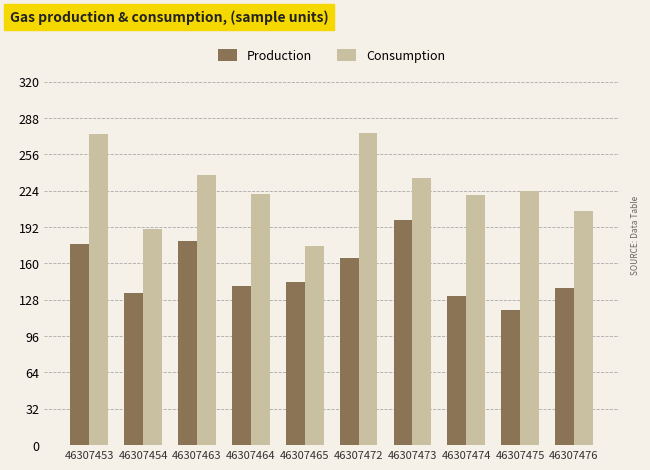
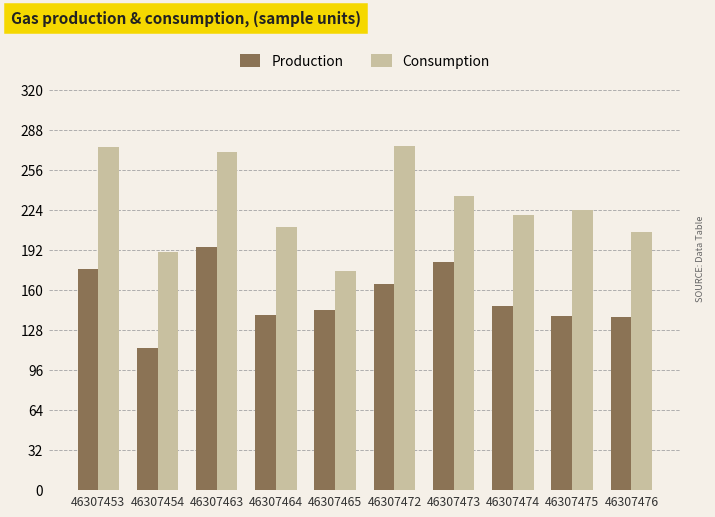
Production, 46307454: 134 -> 113
Production, 46307463: 180 -> 194
Consumption, 46307463: 238 -> 270
Consumption, 46307464: 221 -> 210
Production, 46307473: 198 -> 182
Production, 46307474: 131 -> 147
Production, 46307475: 119 -> 139
